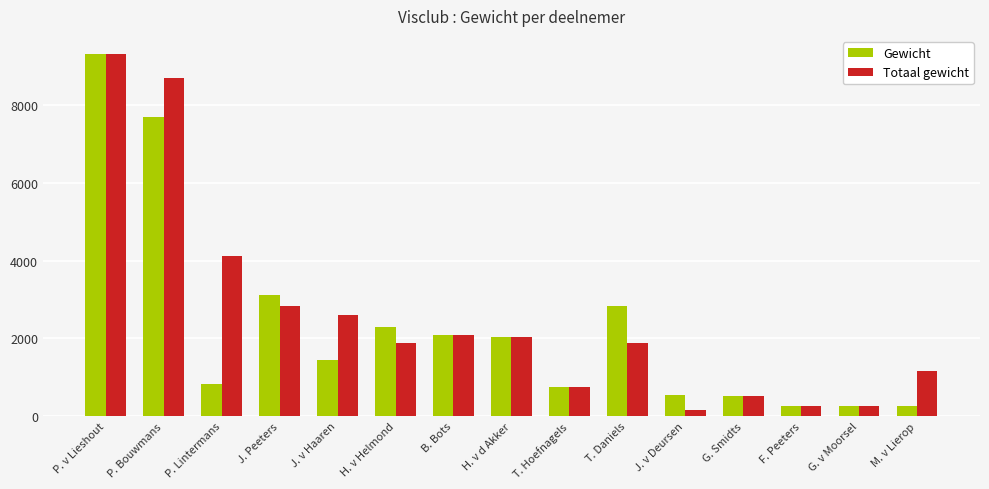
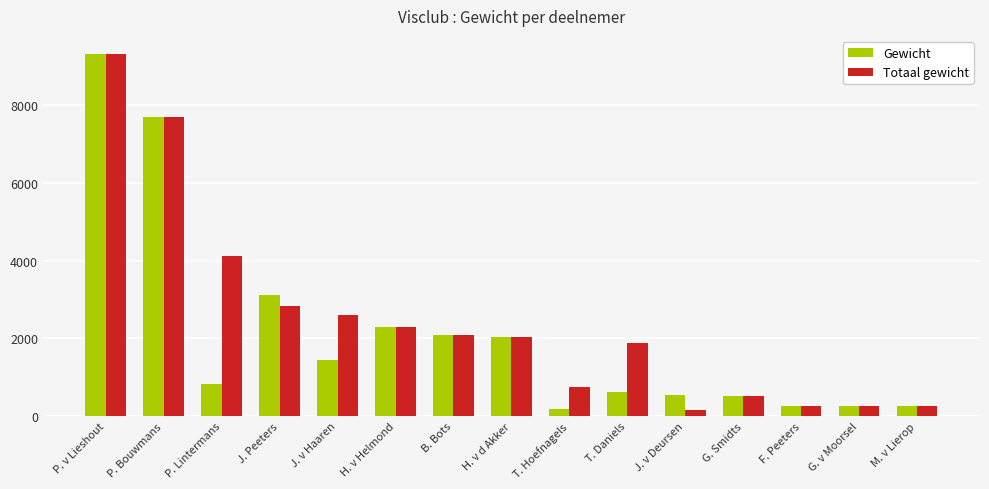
Totaal gewicht, P. Bouwmans: 8700 -> 7700
Totaal gewicht, H. v Helmond: 1900 -> 2300
Gewicht, T. Hoefnagels: 800 -> 200
Gewicht, T. Daniels: 2800 -> 600
Totaal gewicht, M. v Lierop: 1200 -> 300
